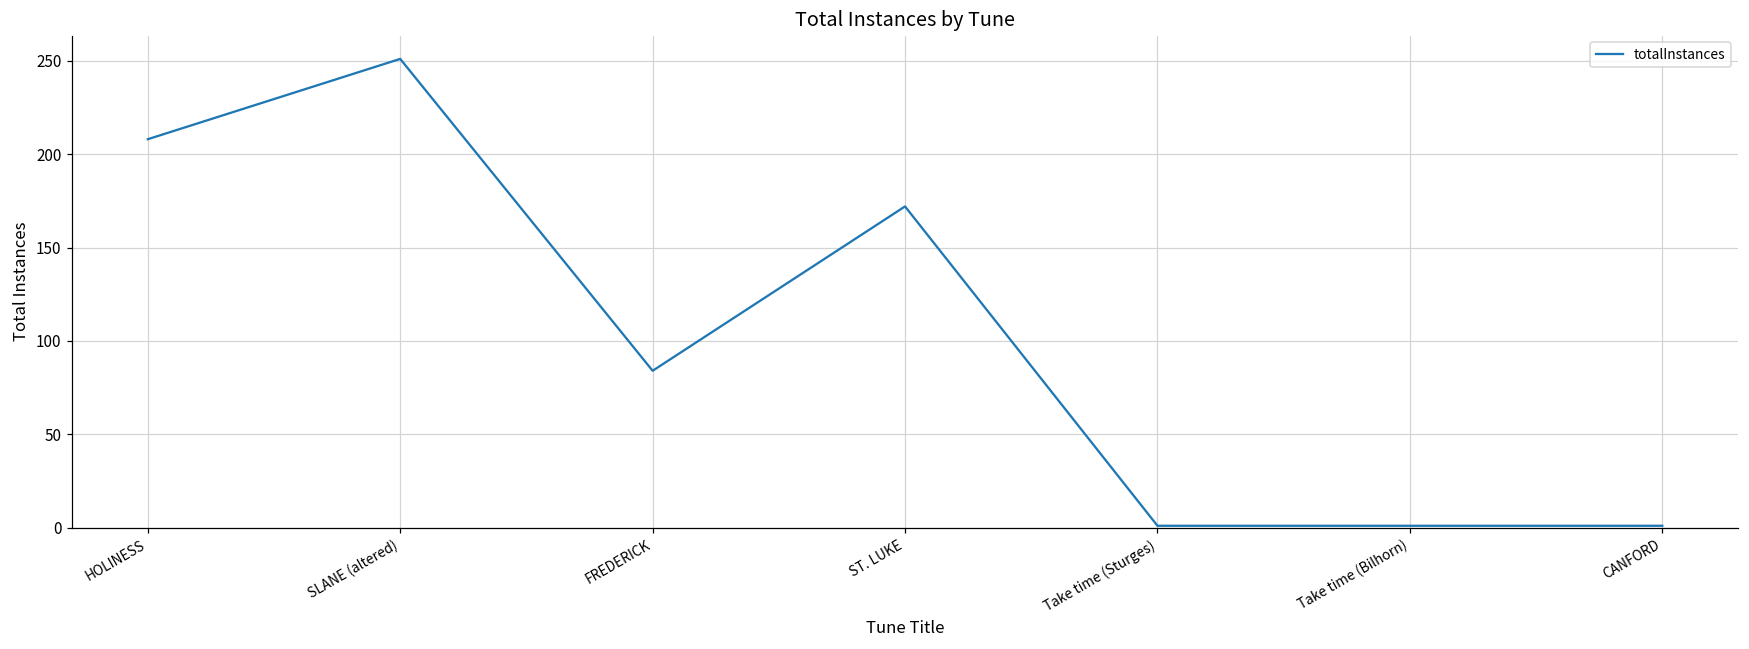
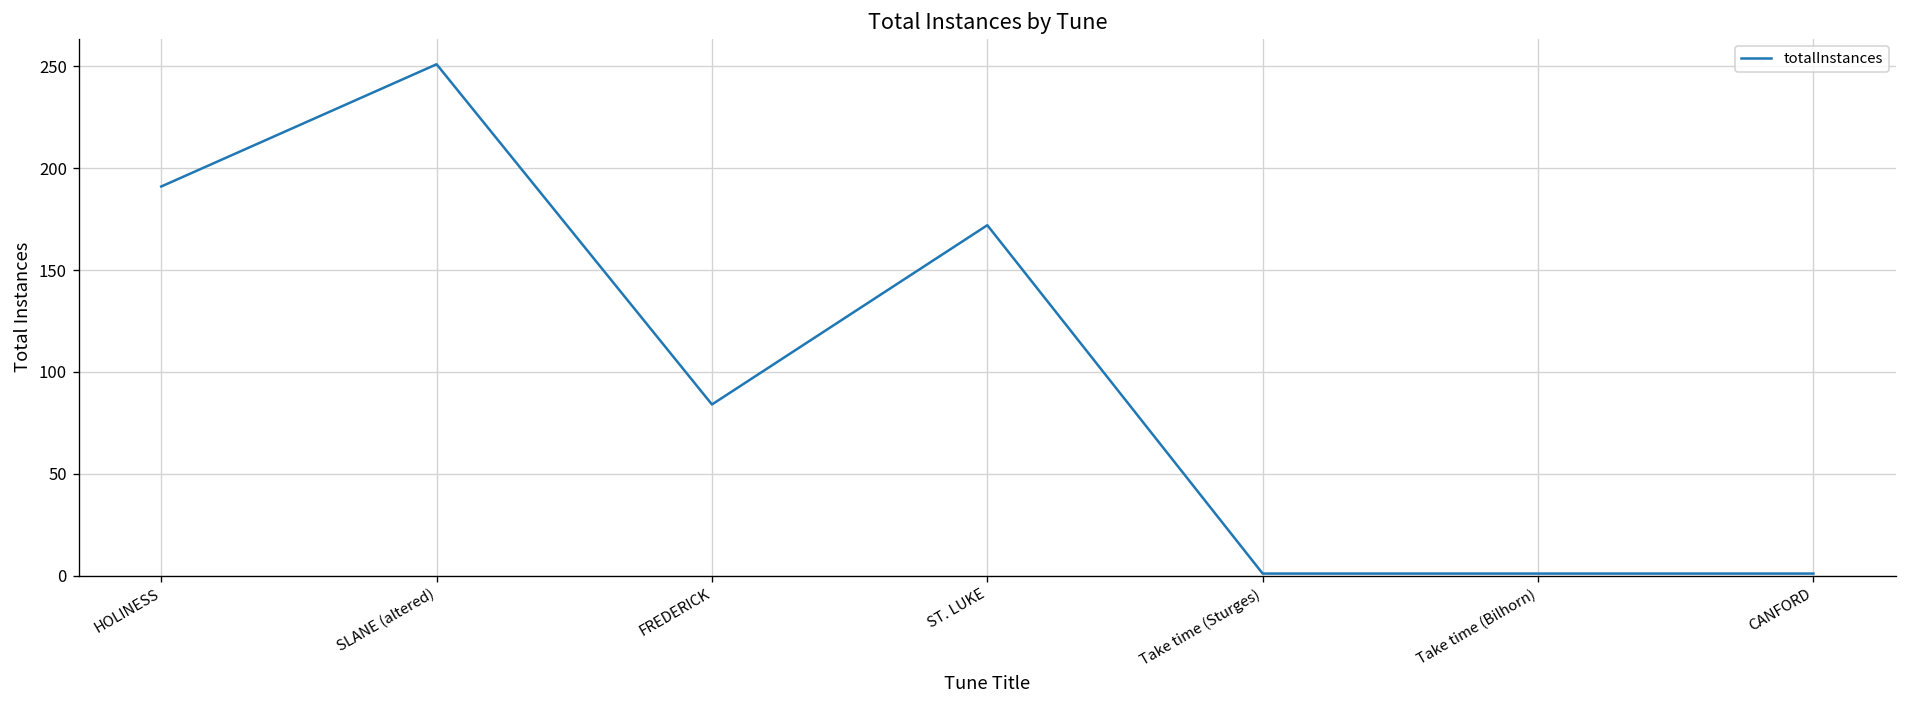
HOLINESS: 208 -> 191
